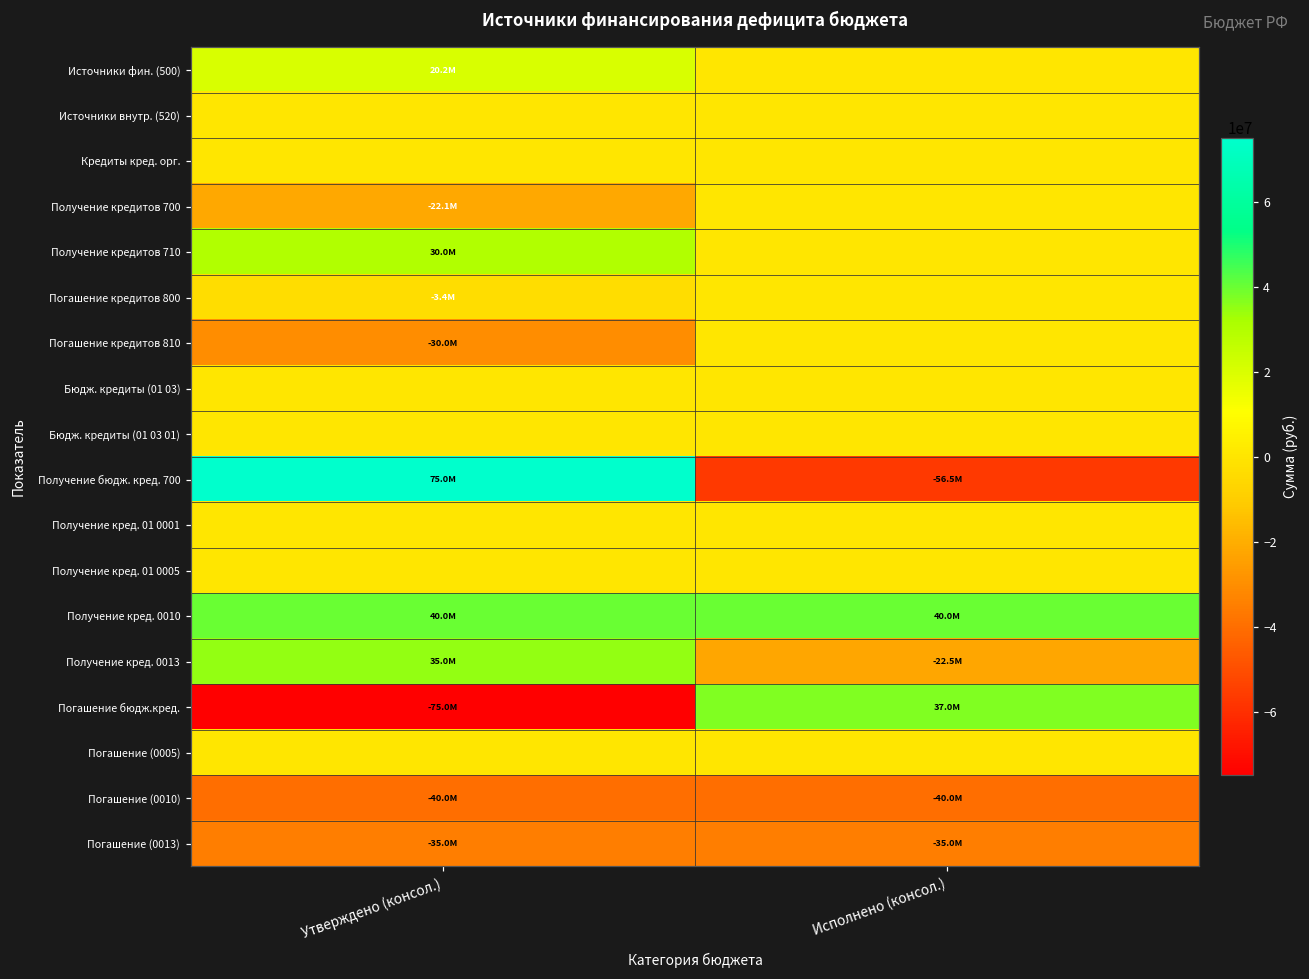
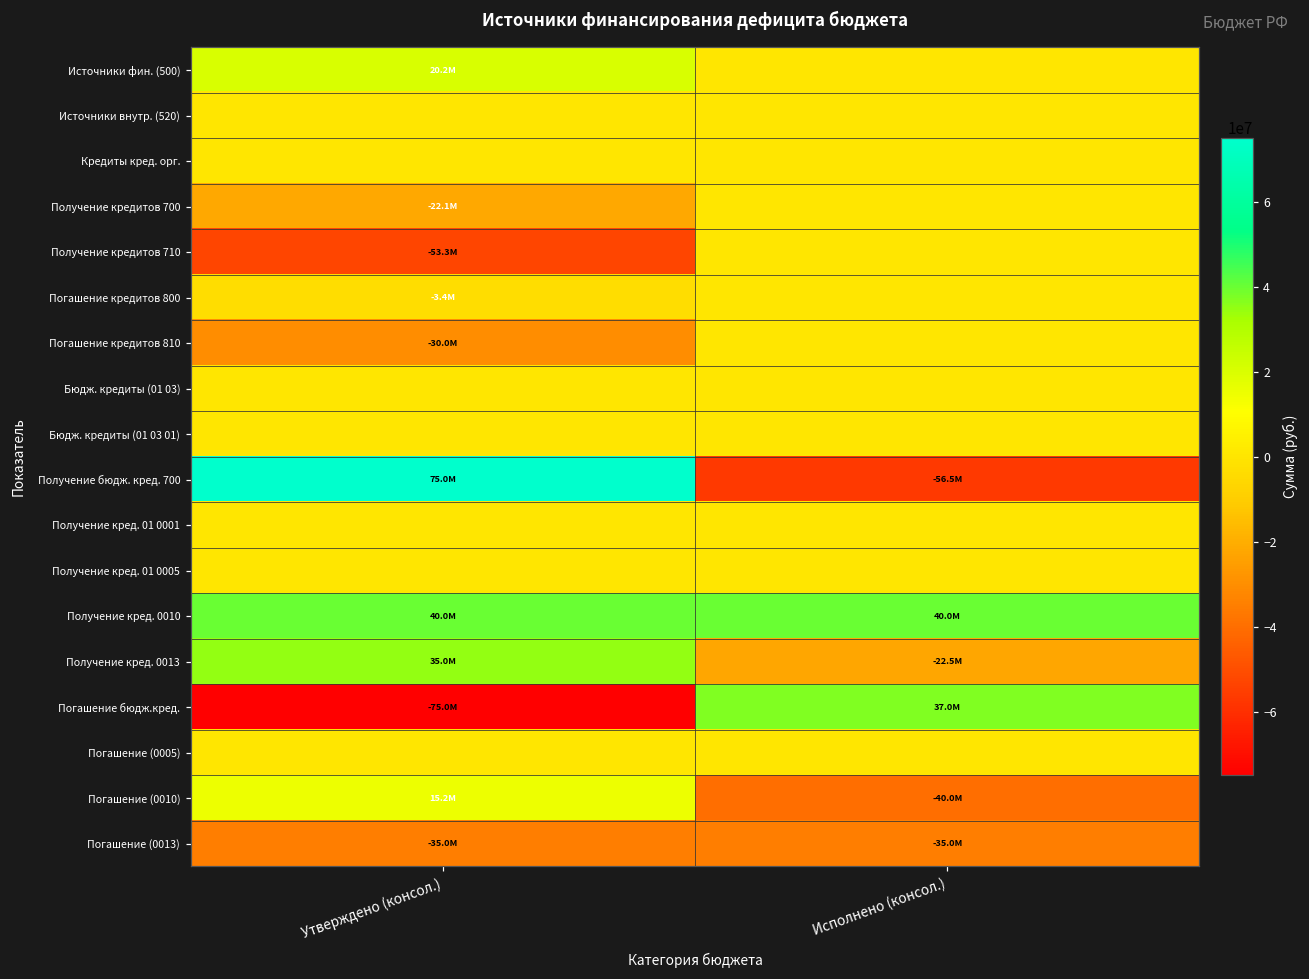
Получение кредитов 710, Утверждено (консол.): 30.0M -> -53.3M
Погашение (0010), Утверждено (консол.): -40.0M -> 15.2M
